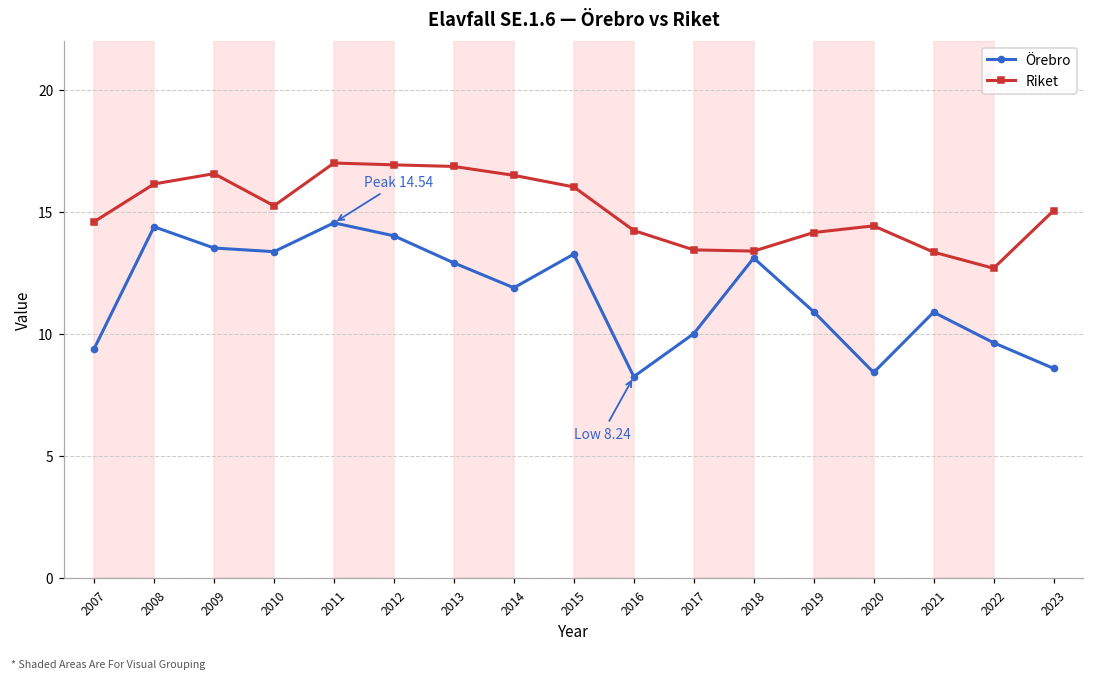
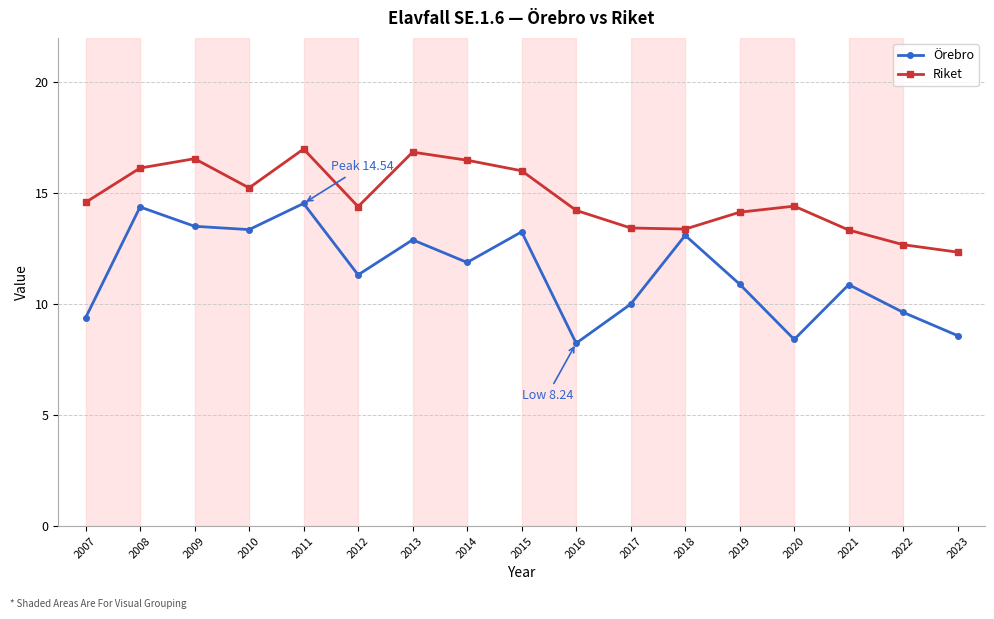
Örebro, 2012: 14.0 -> 11.3
Riket, 2012: 16.9 -> 14.4
Riket, 2023: 15.0 -> 12.3
